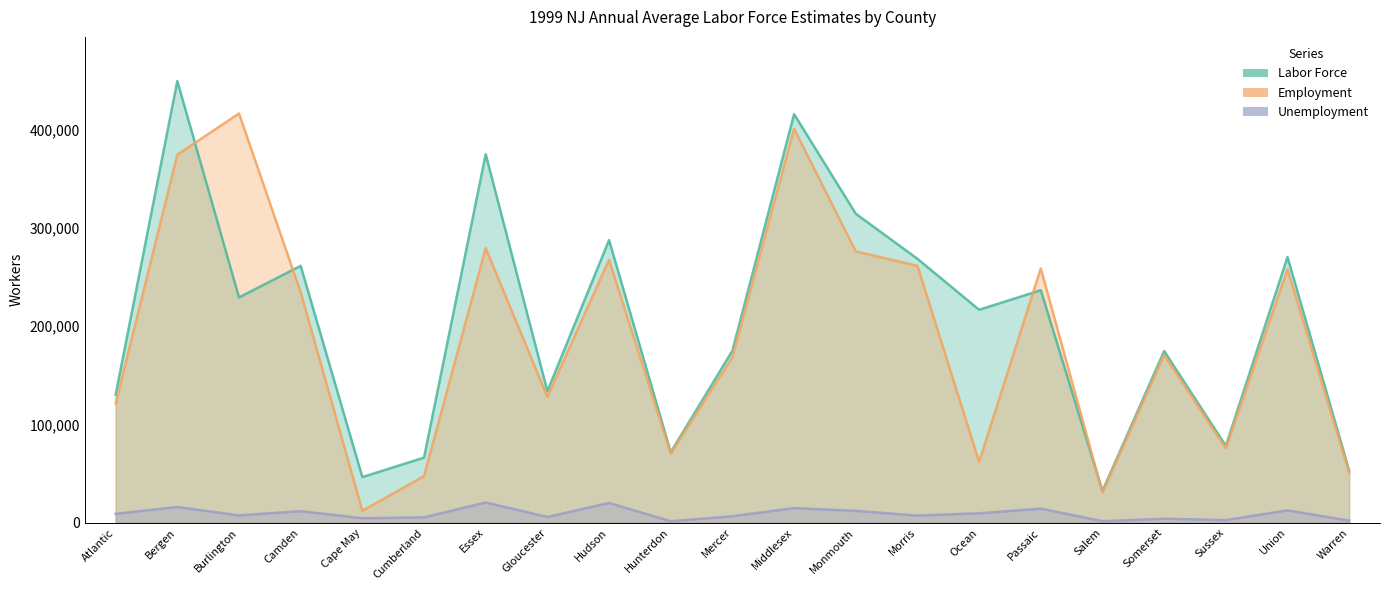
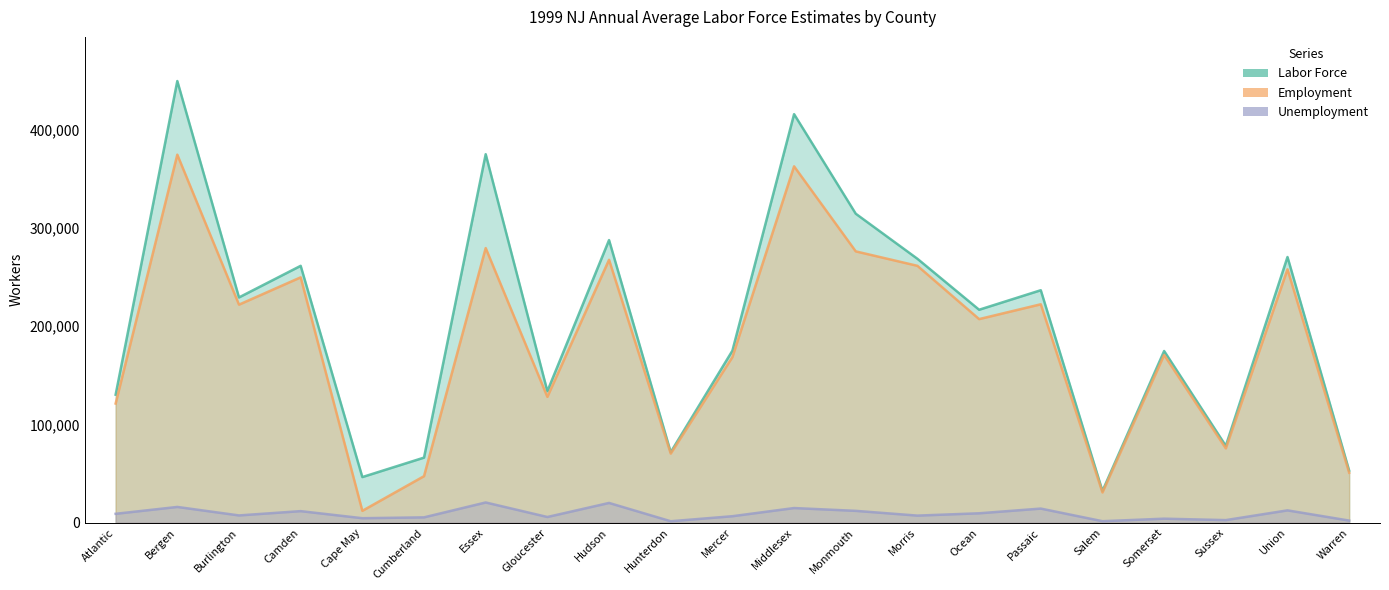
Employment, Burlington: 420,000 -> 220,000
Employment, Camden: 230,000 -> 250,000
Employment, Middlesex: 400,000 -> 360,000
Employment, Ocean: 60,000 -> 210,000
Employment, Passaic: 260,000 -> 220,000
